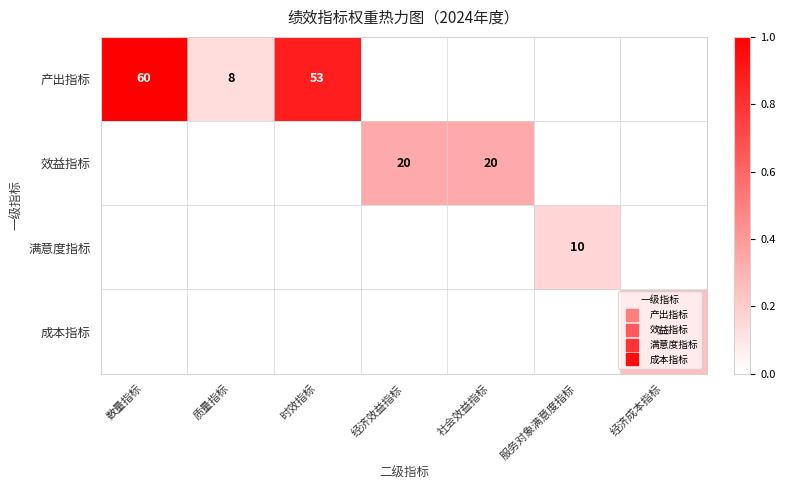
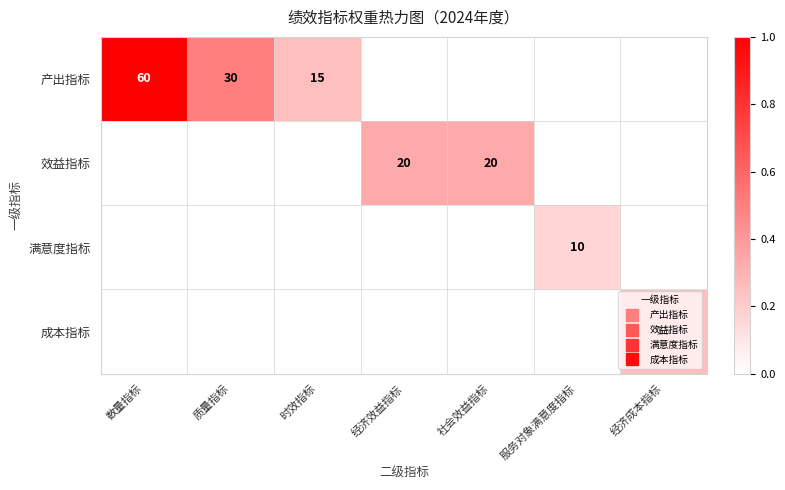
产出指标, 质量指标: 8 -> 30
产出指标, 时效指标: 53 -> 15
